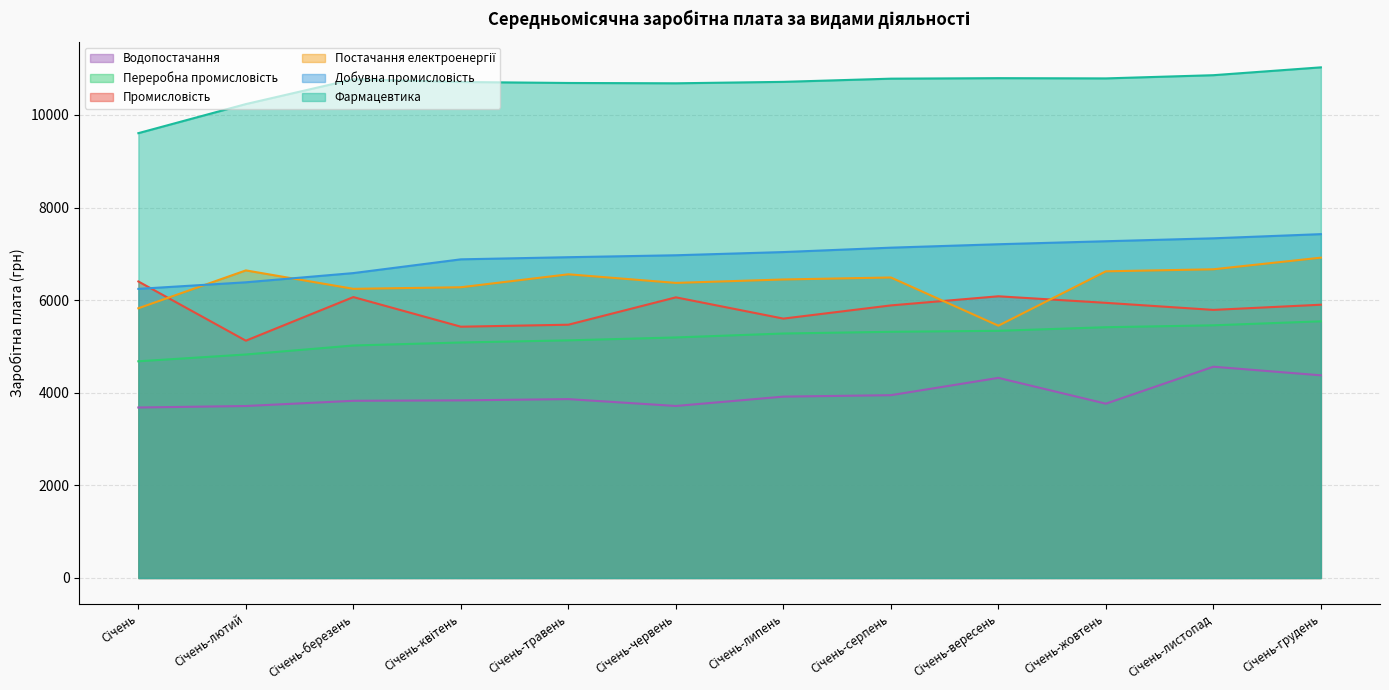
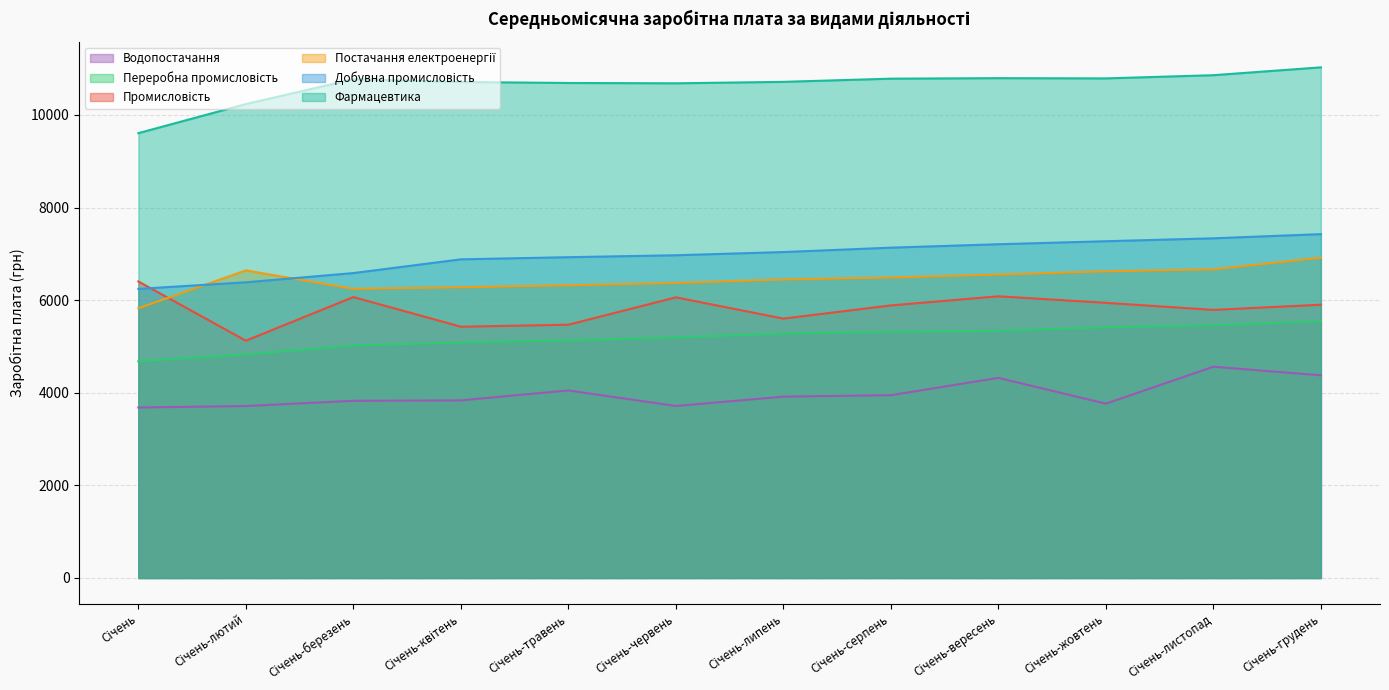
Водопостачання, Січень-травень: 3900 -> 4100
Постачання електроенергії, Січень-травень: 6600 -> 6300
Постачання електроенергії, Січень-вересень: 5400 -> 6600
